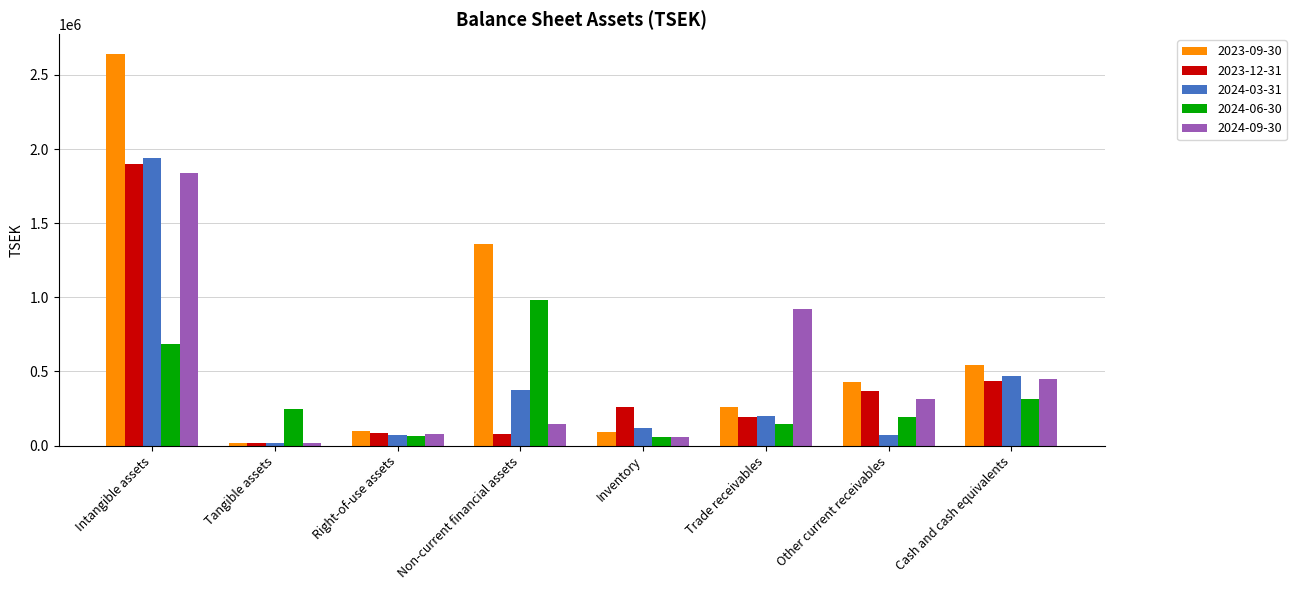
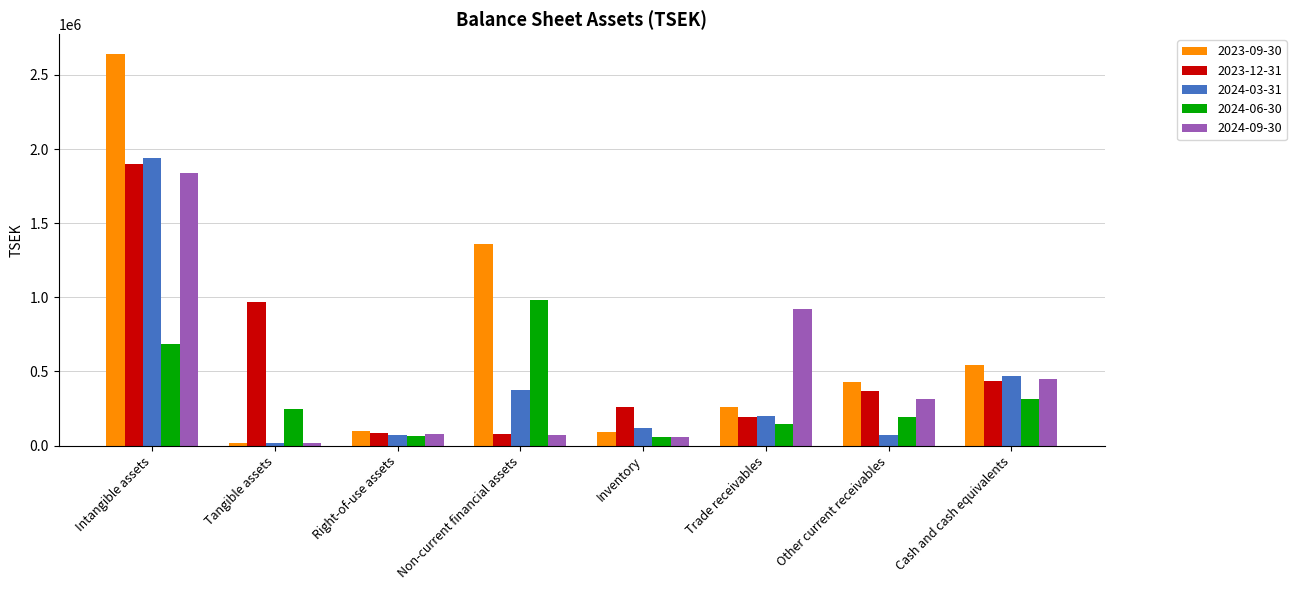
2023-12-31, Tangible assets: 20000 -> 970000
2024-09-30, Non-current financial assets: 150000 -> 70000
